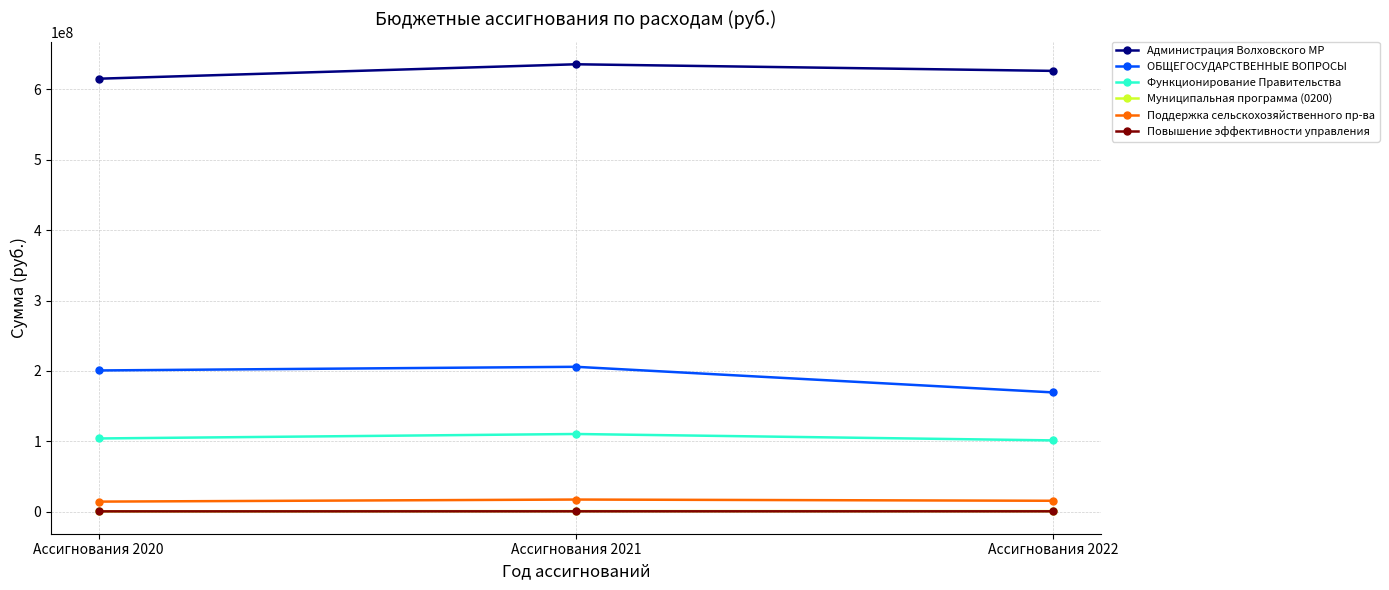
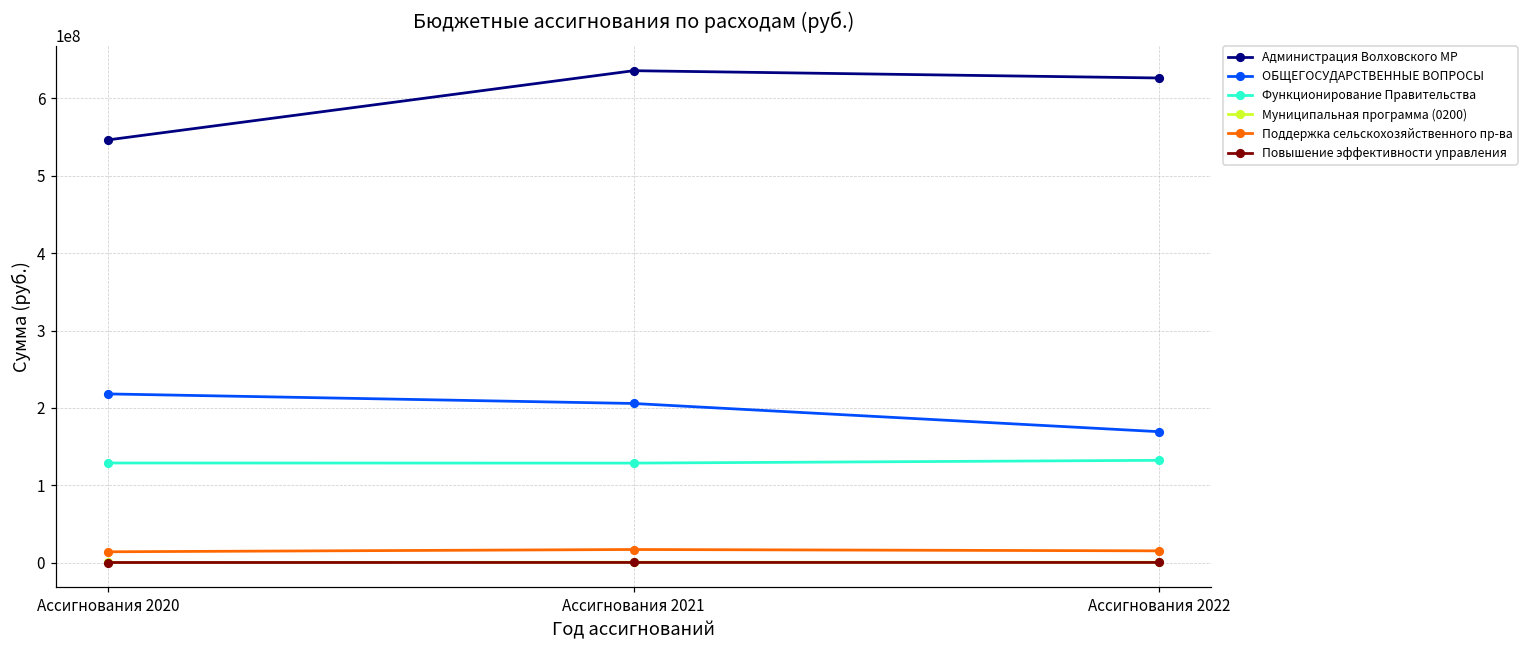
Администрация Волховского МР, Ассигнования 2020: 620000000 -> 550000000
ОБЩЕГОСУДАРСТВЕННЫЕ ВОПРОСЫ, Ассигнования 2020: 200000000 -> 220000000
Функционирование Правительства, Ассигнования 2020: 100000000 -> 130000000
Функционирование Правительства, Ассигнования 2021: 110000000 -> 130000000
Функционирование Правительства, Ассигнования 2022: 100000000 -> 130000000
